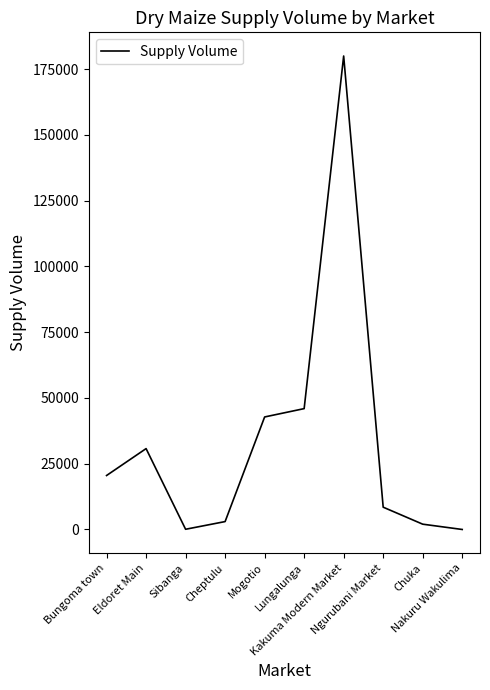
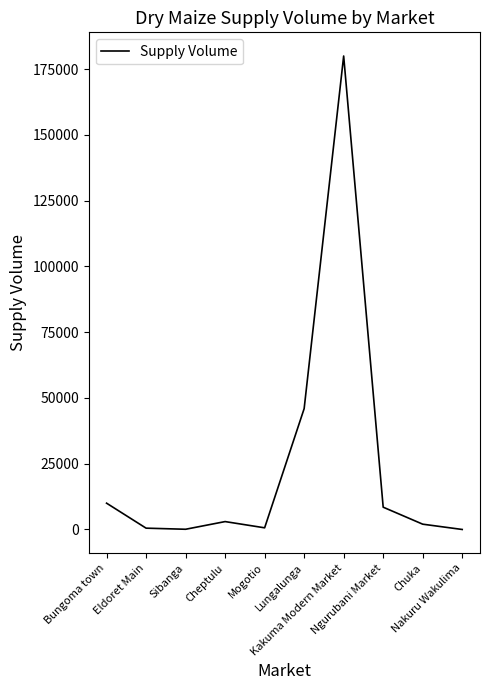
Bungoma town: 21000 -> 10000
Eldoret Main: 31000 -> 1000
Mogotio: 43000 -> 1000
